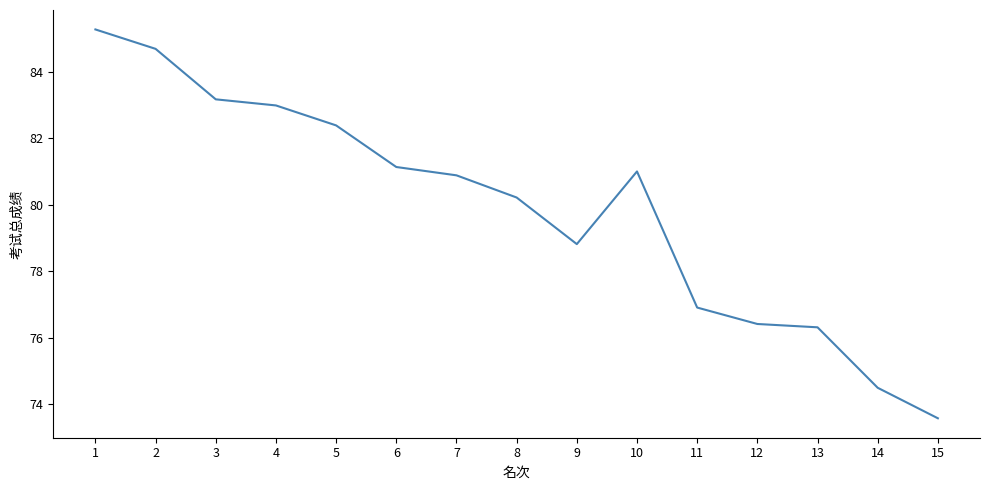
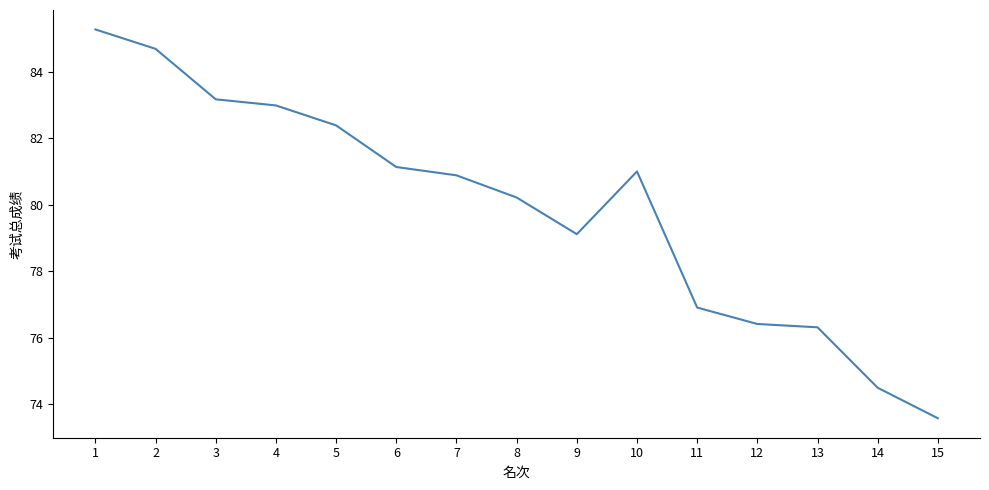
9: 78.8 -> 79.1
